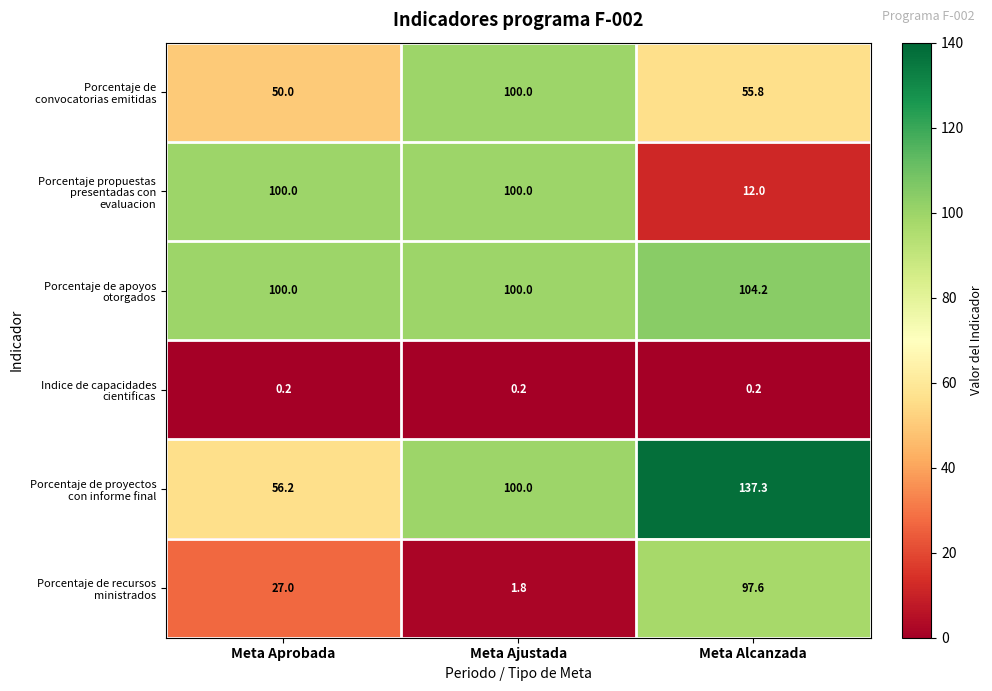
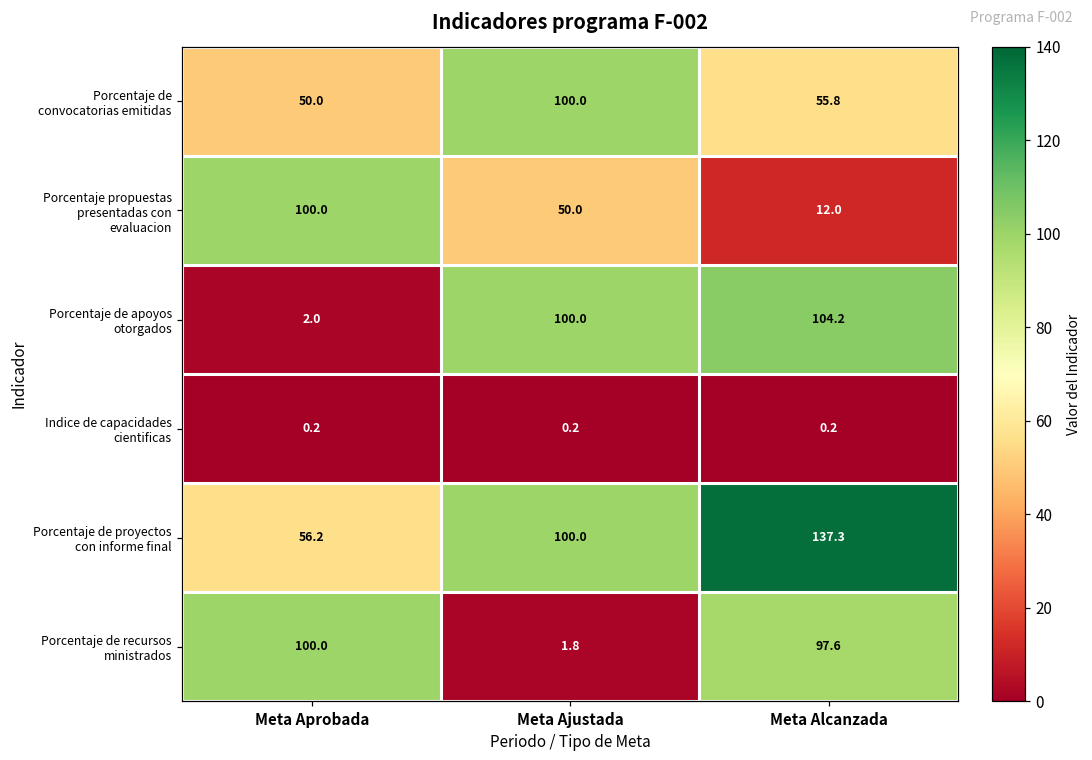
Porcentaje propuestas presentadas con evaluacion, Meta Ajustada: 100.0 -> 50.0
Porcentaje de apoyos otorgados, Meta Aprobada: 100.0 -> 2.0
Porcentaje de recursos ministrados, Meta Aprobada: 27.0 -> 100.0
